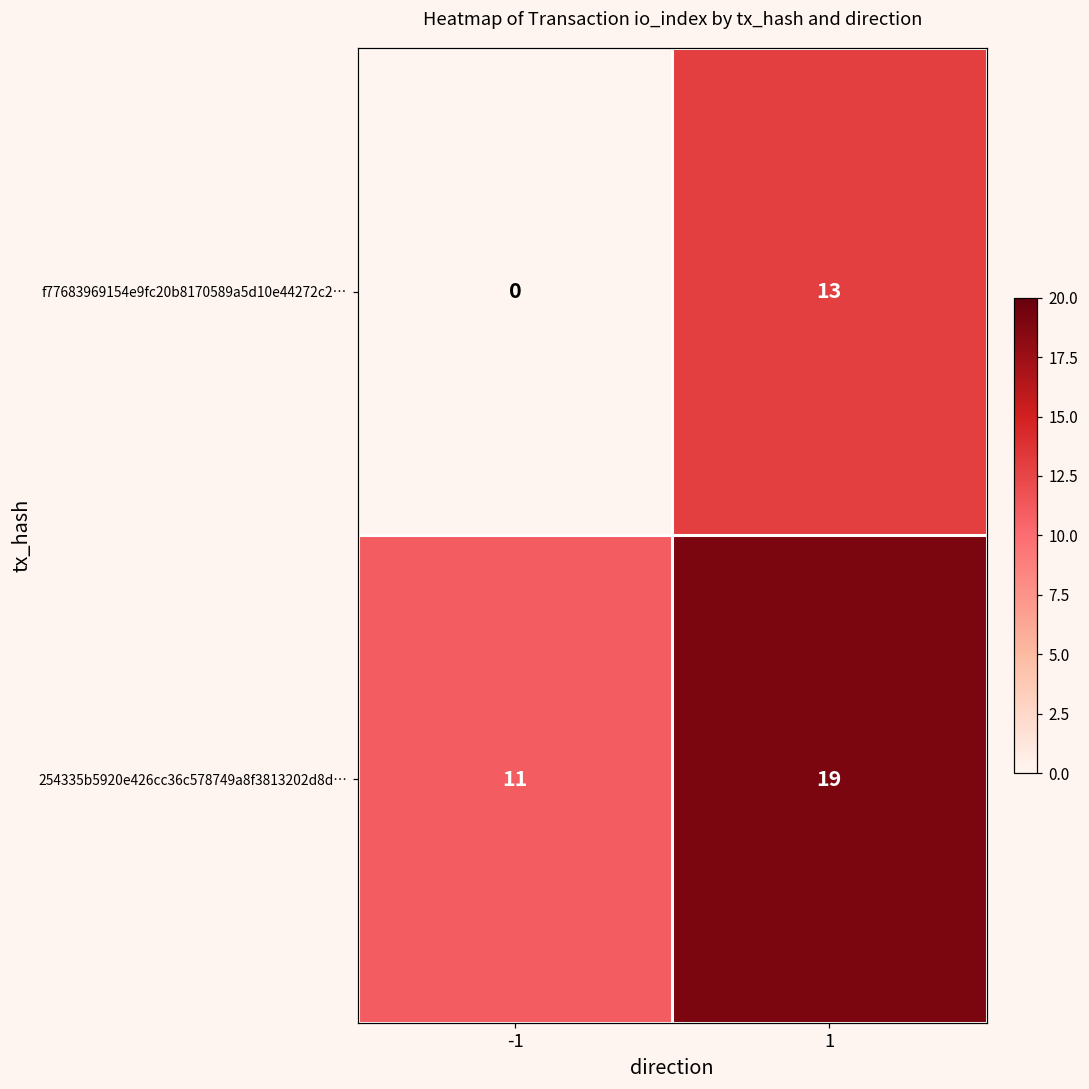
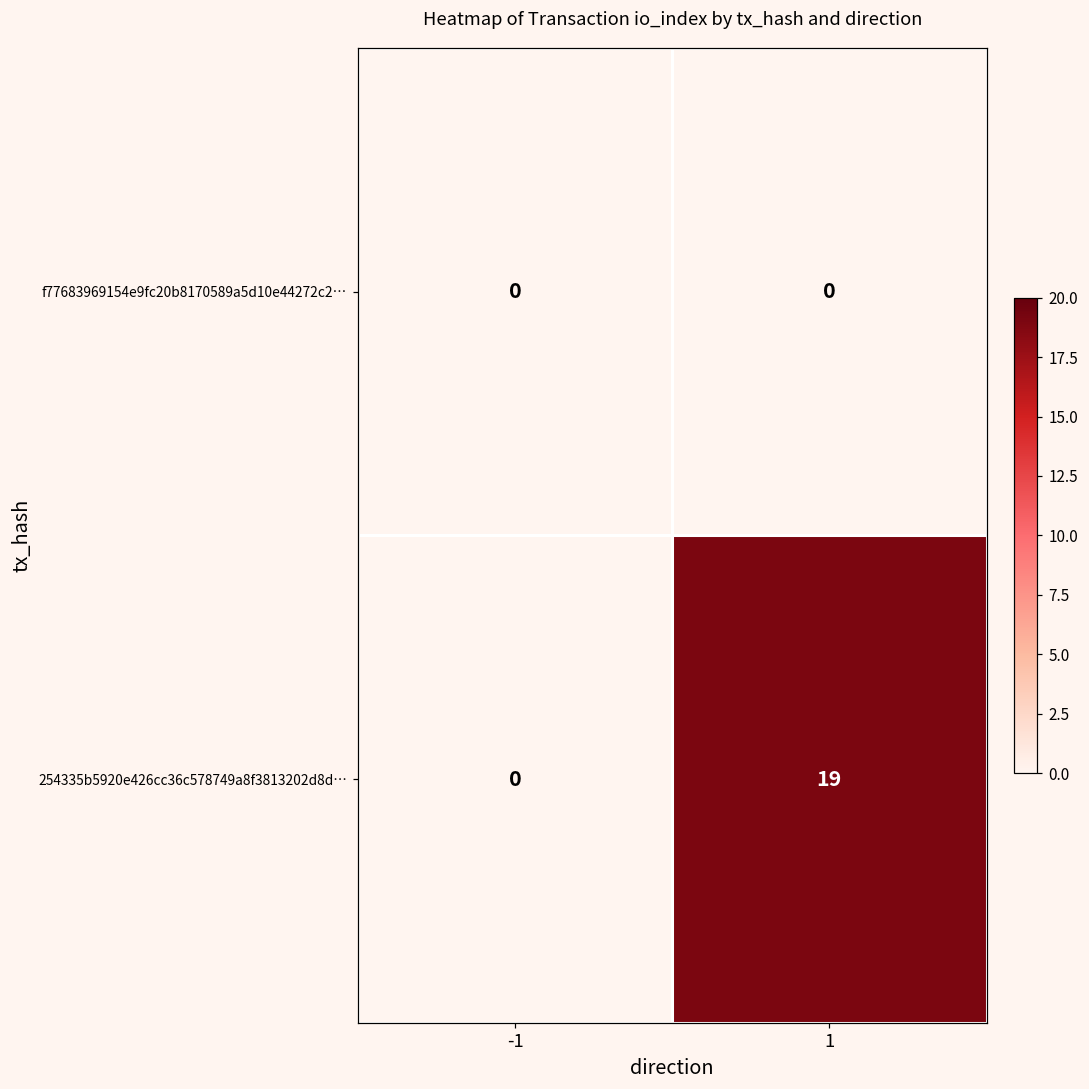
f77683969154e9fc20b8170589a5d10e44272c2…, 1: 13 -> 0
254335b5920e426cc36c578749a8f3813202d8d…, -1: 11 -> 0
